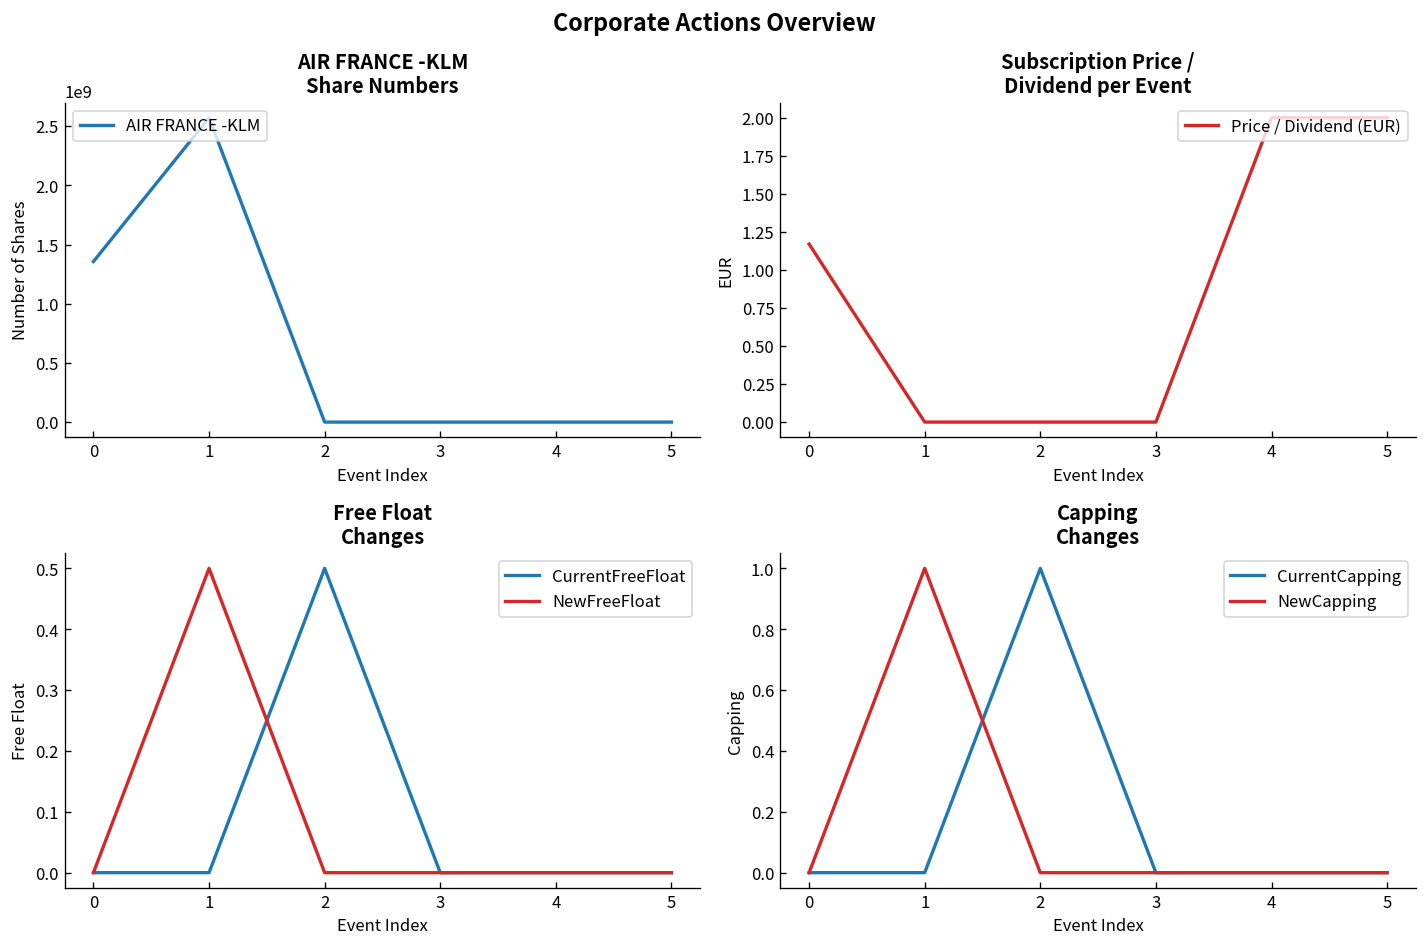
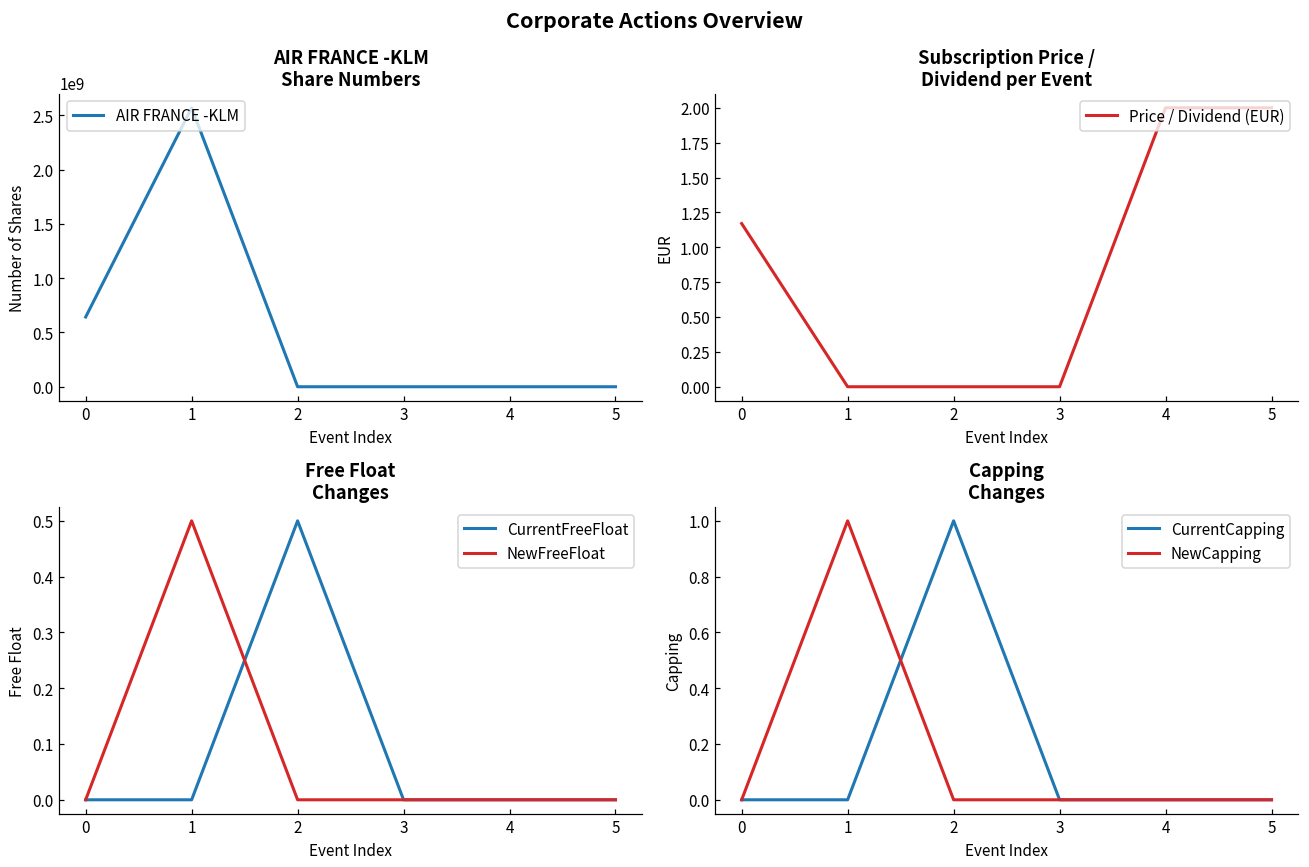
AIR FRANCE -KLM Share Numbers, 0: 1400000000 -> 600000000
